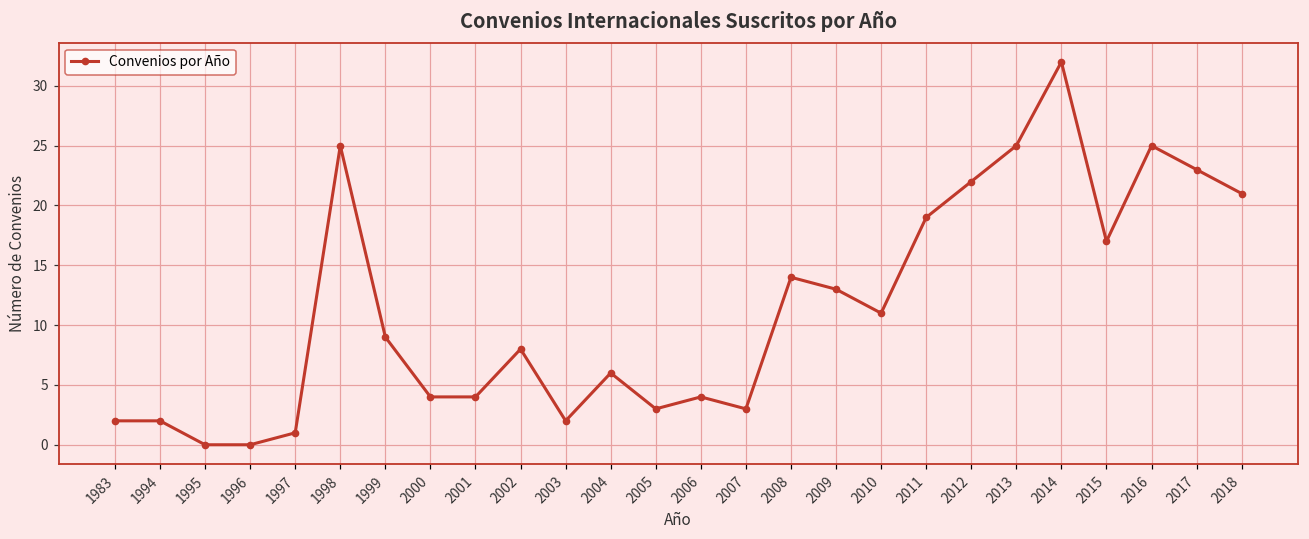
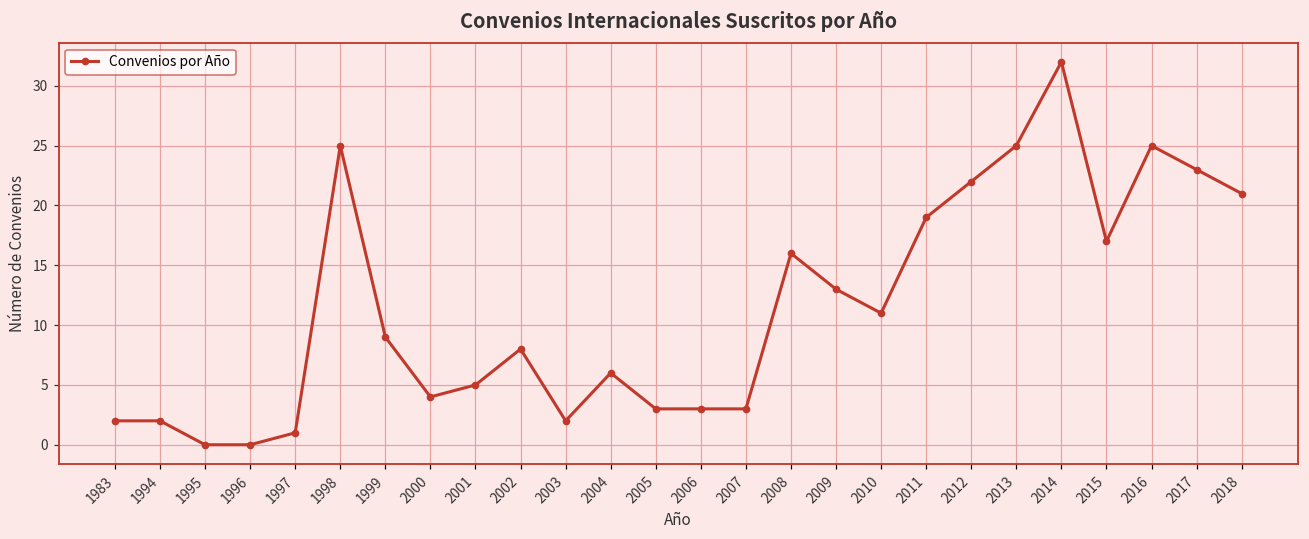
2001: 4 -> 5
2006: 4 -> 3
2008: 14 -> 16
